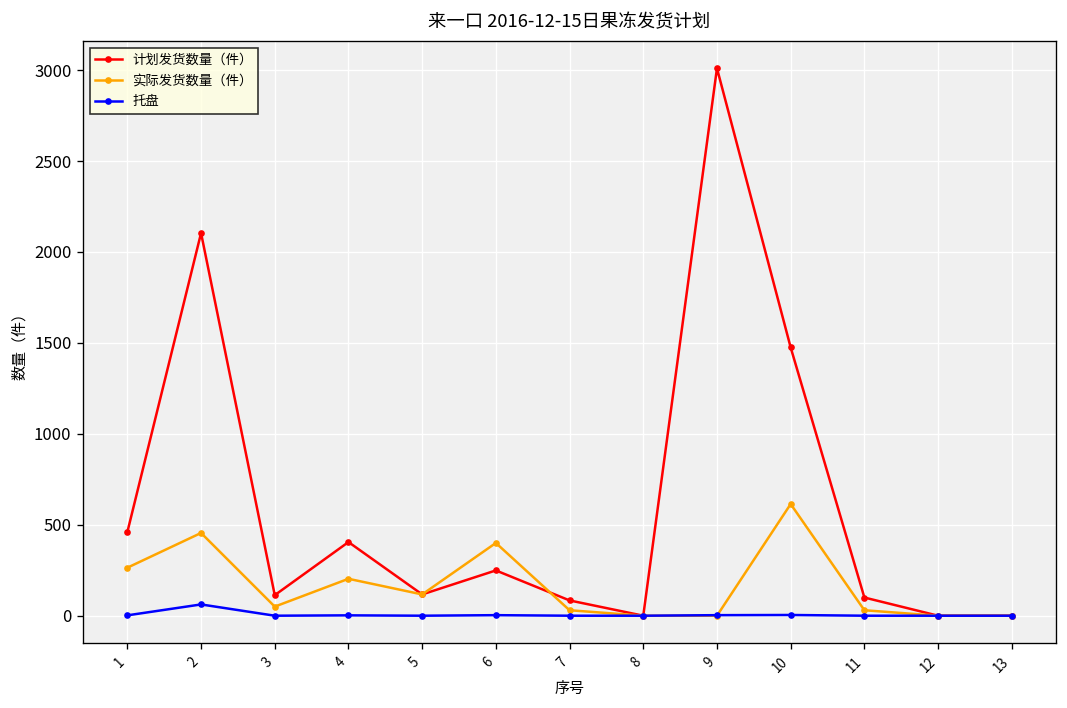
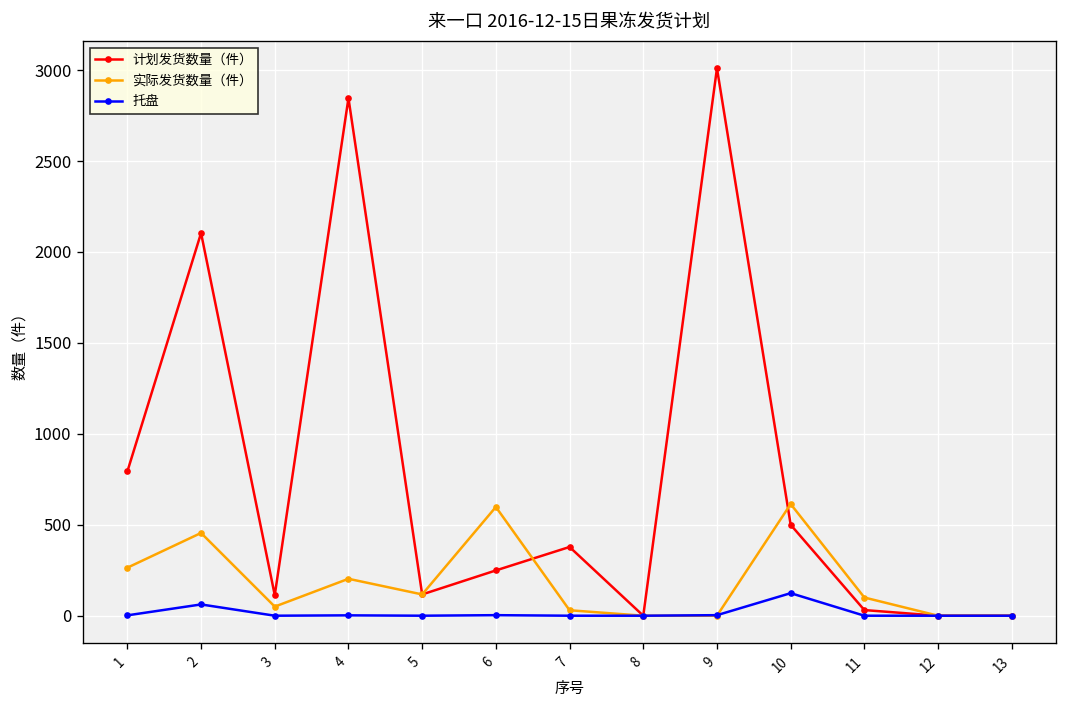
计划发货数量（件）, 1: 460 -> 790
计划发货数量（件）, 4: 410 -> 2850
实际发货数量（件）, 6: 400 -> 600
计划发货数量（件）, 7: 80 -> 380
计划发货数量（件）, 10: 1480 -> 500
托盘, 10: 0 -> 120
计划发货数量（件）, 11: 100 -> 30
实际发货数量（件）, 11: 30 -> 100
